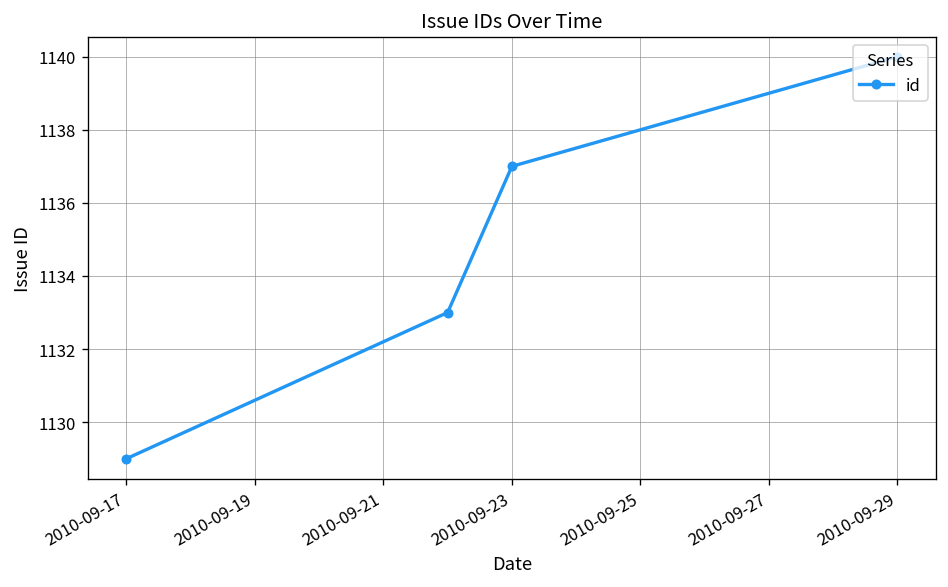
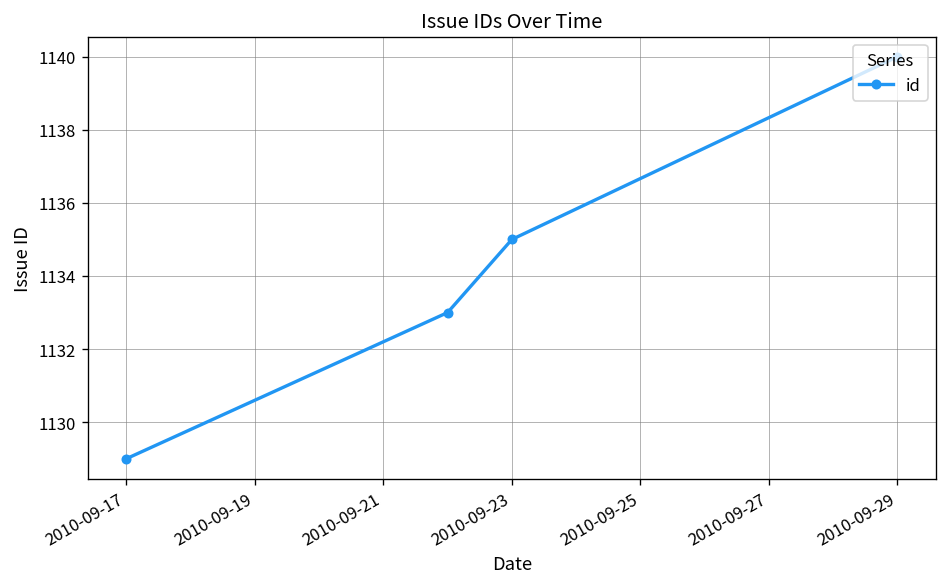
2010-09-23: 1137 -> 1135
